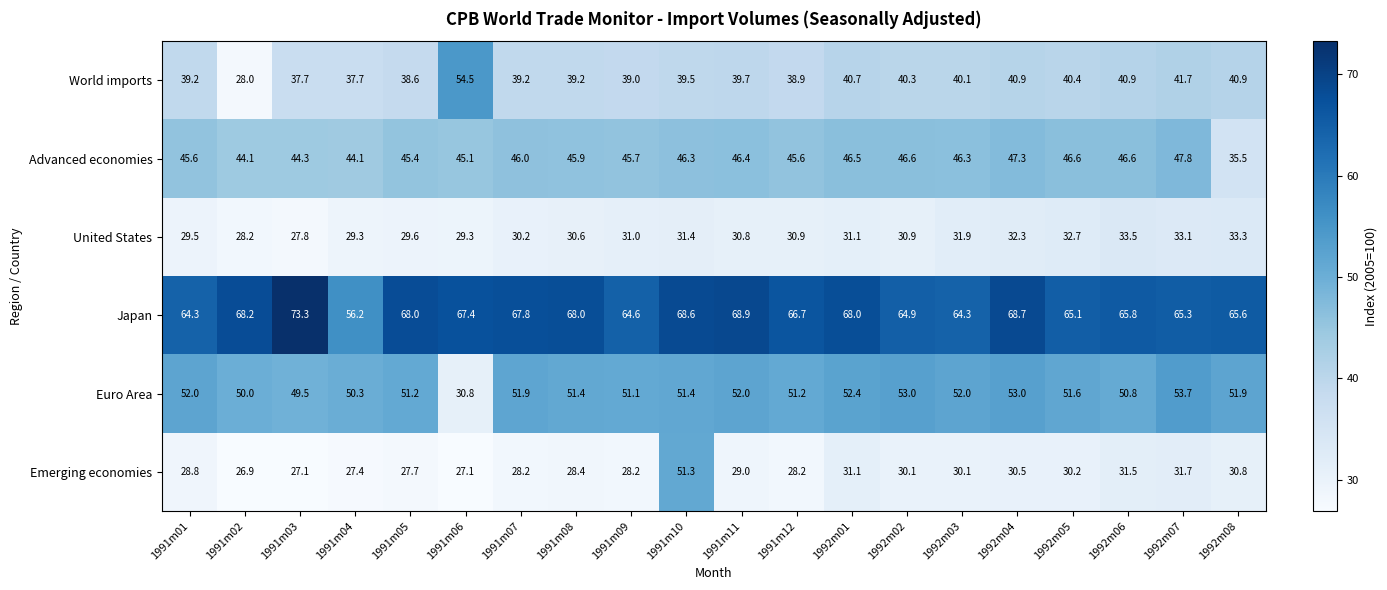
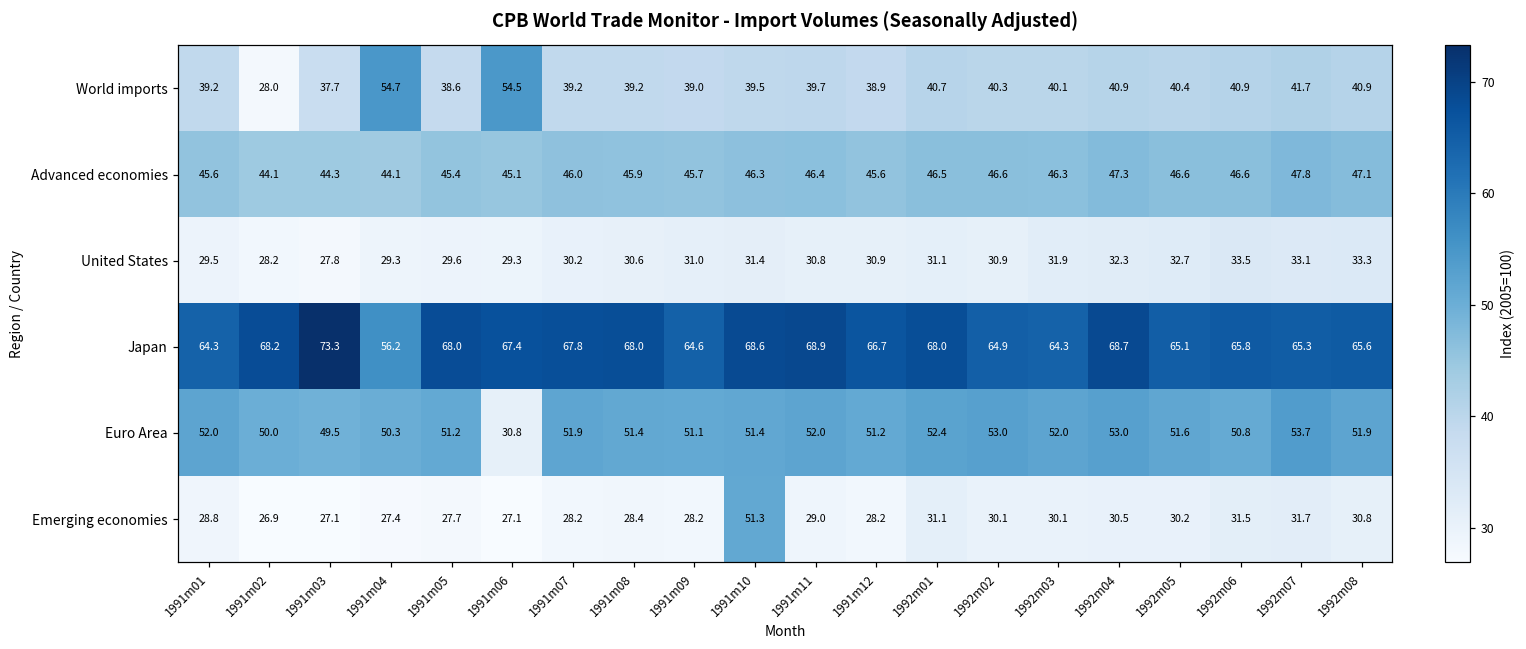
World imports, 1991m04: 37.7 -> 54.7
Advanced economies, 1992m08: 35.5 -> 47.1
